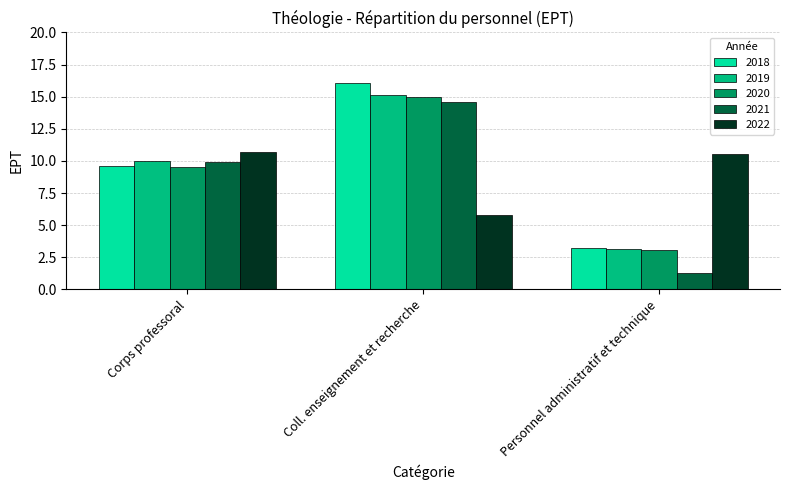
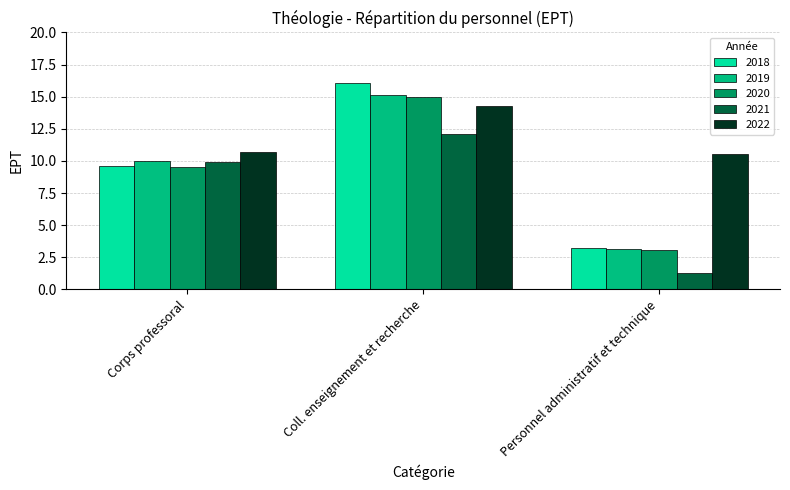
2021, Coll. enseignement et recherche: 14.6 -> 12.1
2022, Coll. enseignement et recherche: 5.8 -> 14.3
